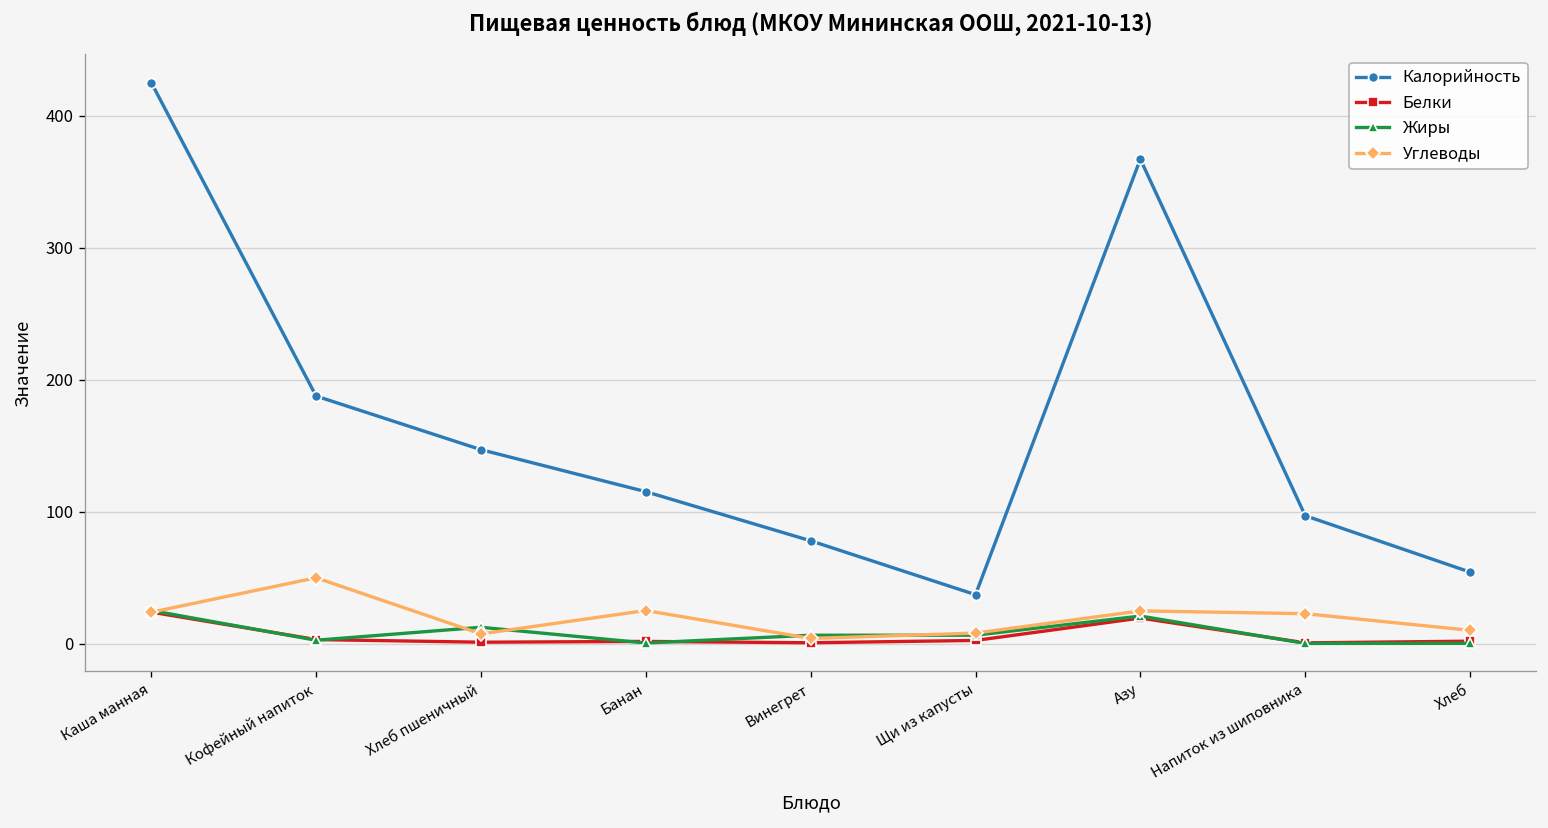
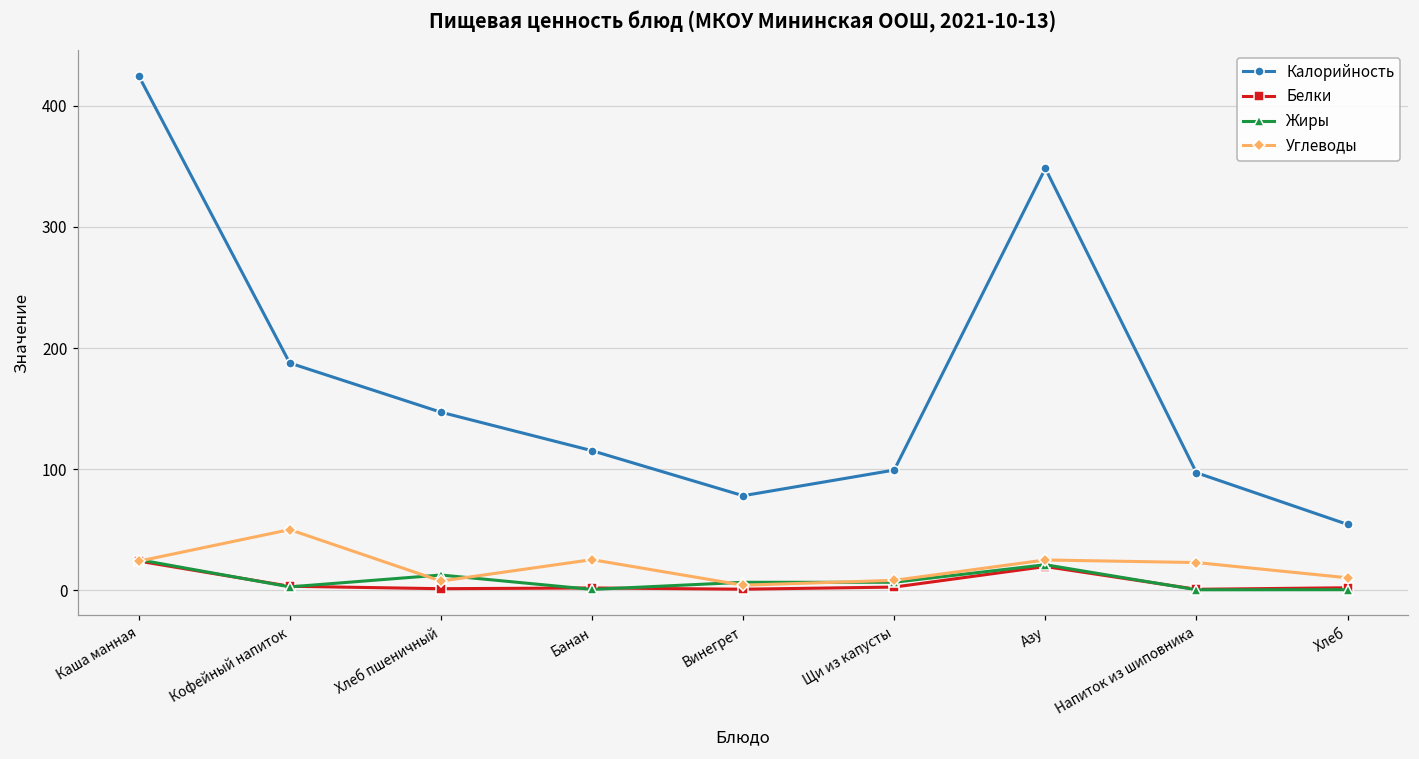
Калорийность, Щи из капусты: 37 -> 99
Калорийность, Азу: 367 -> 348
